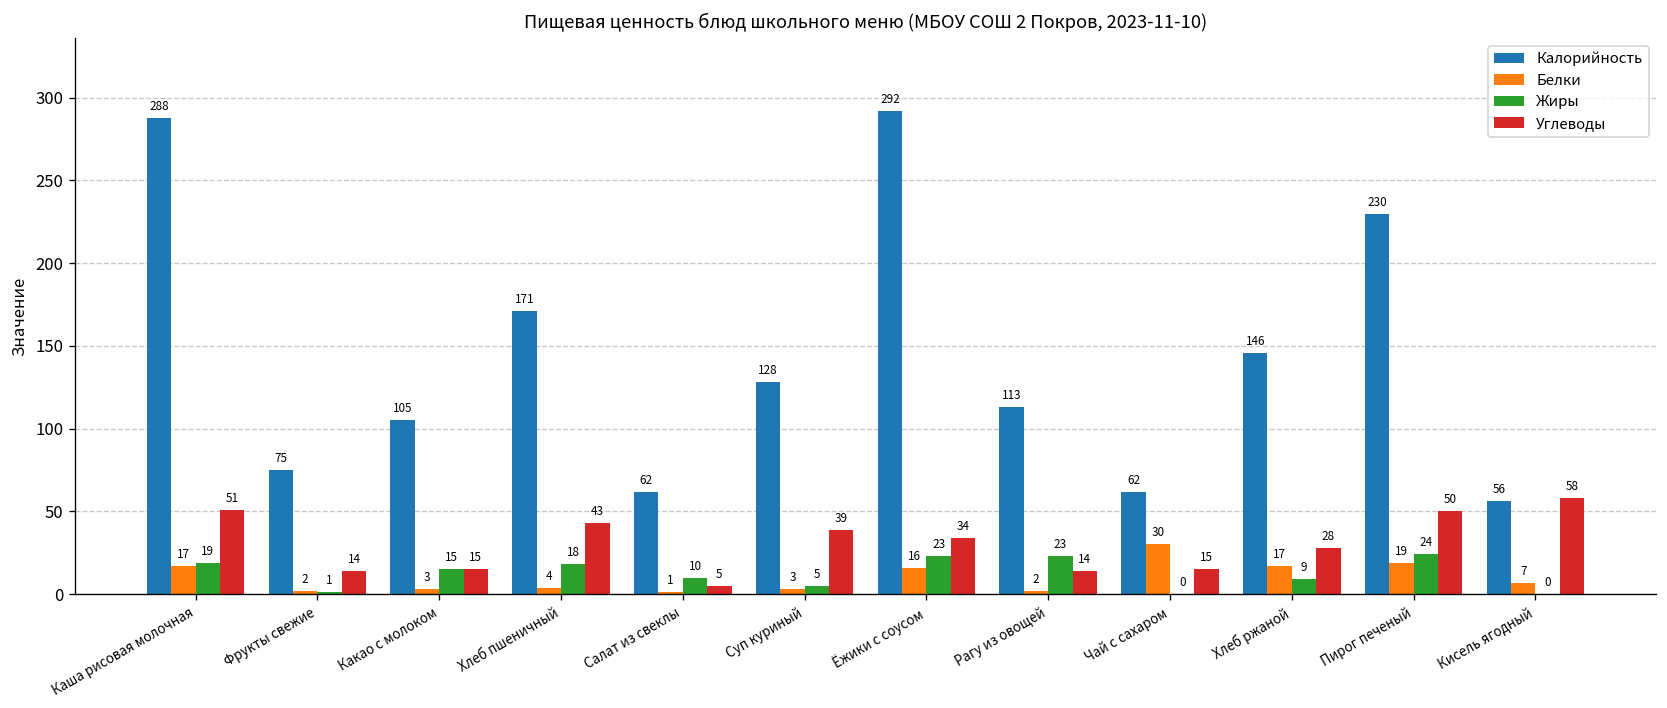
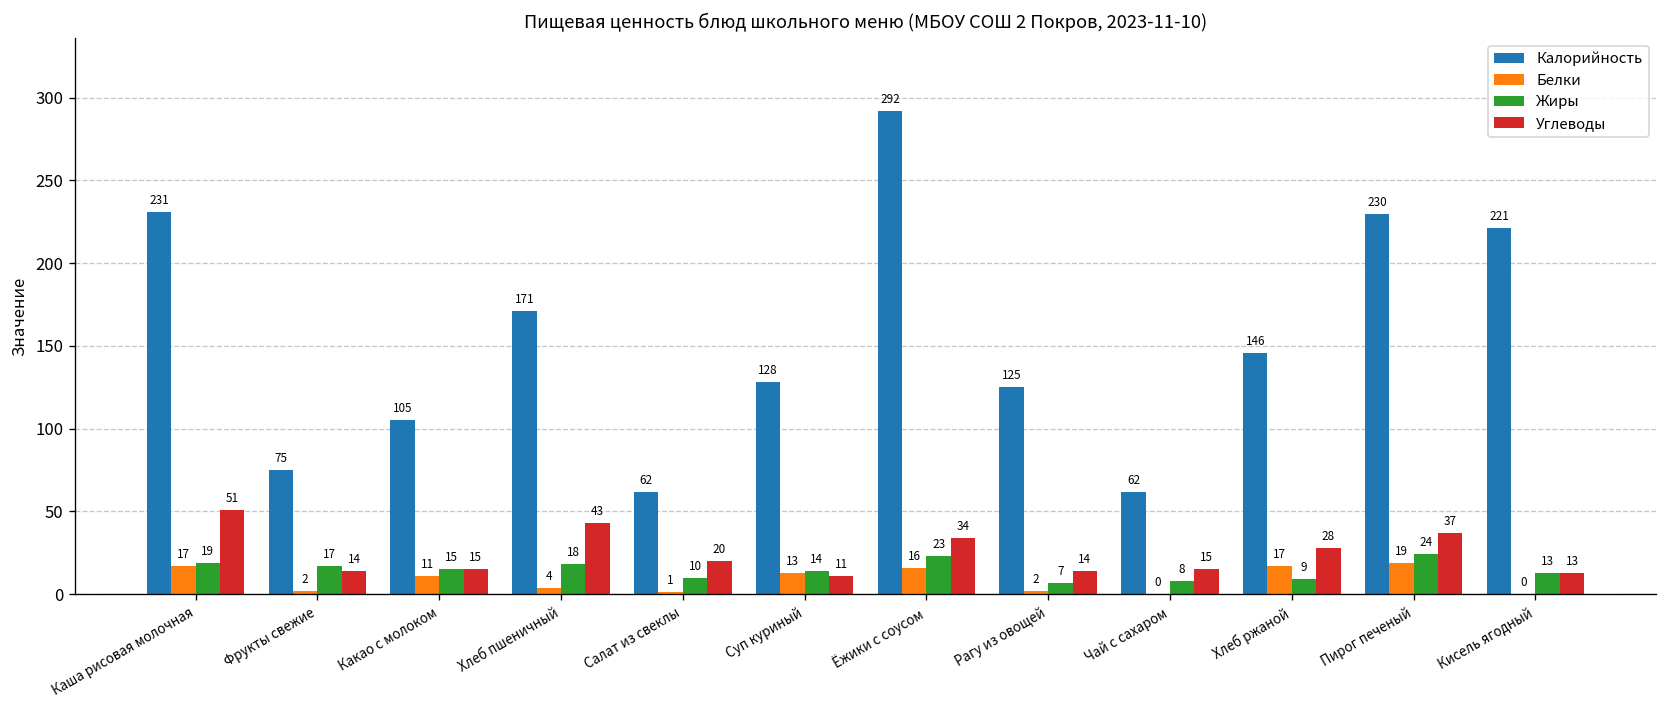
Калорийность, Каша рисовая молочная: 288 -> 231
Жиры, Фрукты свежие: 1 -> 17
Белки, Какао с молоком: 3 -> 11
Углеводы, Салат из свеклы: 5 -> 20
Белки, Суп куриный: 3 -> 13
Жиры, Суп куриный: 5 -> 14
Углеводы, Суп куриный: 39 -> 11
Калорийность, Рагу из овощей: 113 -> 125
Жиры, Рагу из овощей: 23 -> 7
Белки, Чай с сахаром: 30 -> 0
Жиры, Чай с сахаром: 0 -> 8
Углеводы, Пирог печеный: 50 -> 37
Калорийность, Кисель ягодный: 56 -> 221
Белки, Кисель ягодный: 7 -> 0
Жиры, Кисель ягодный: 0 -> 13
Углеводы, Кисель ягодный: 58 -> 13
